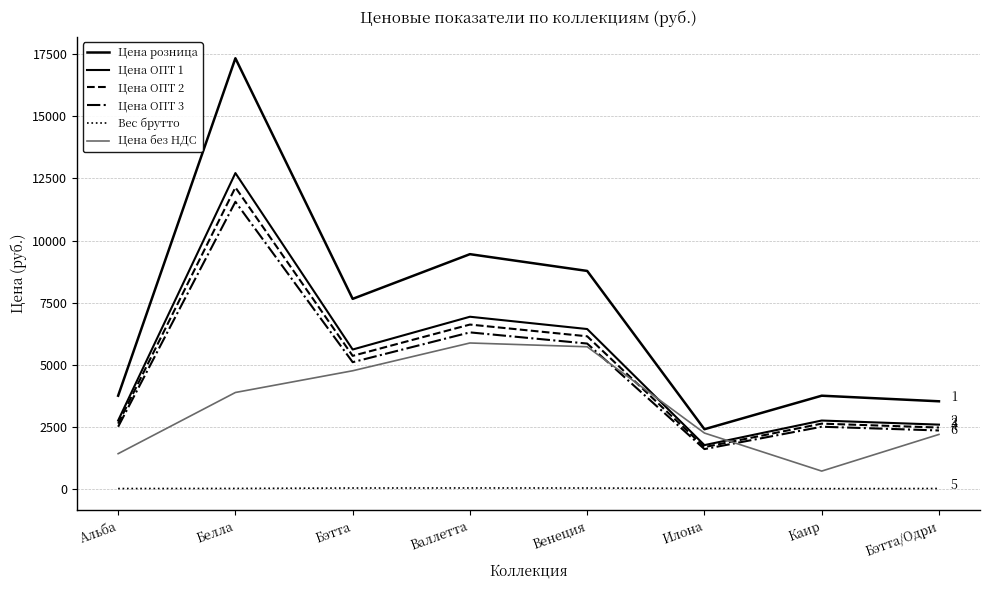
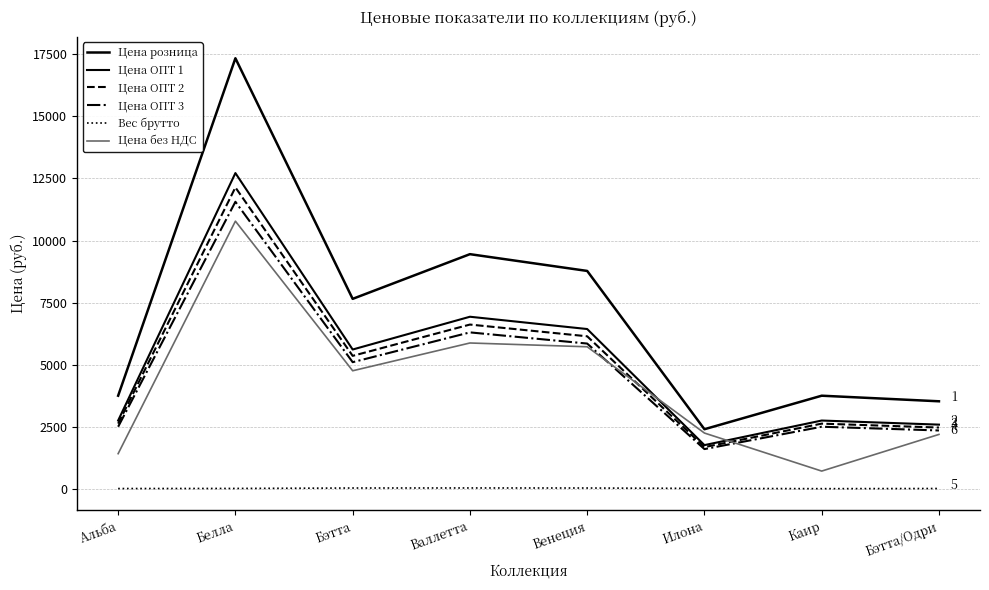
Цена без НДС, Белла: 3900 -> 10800
